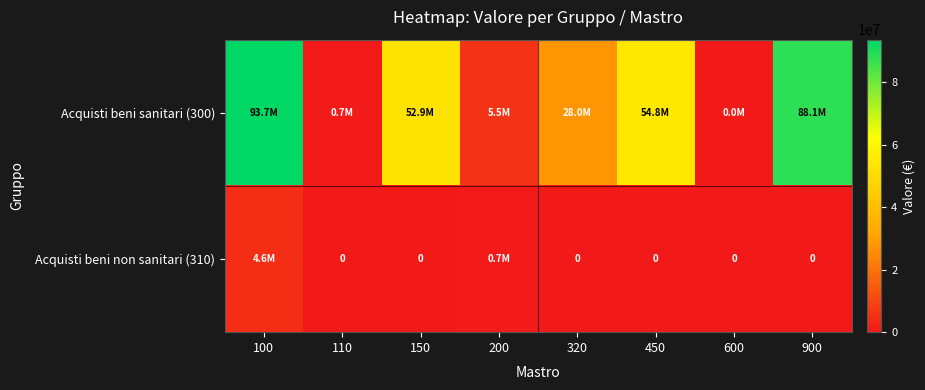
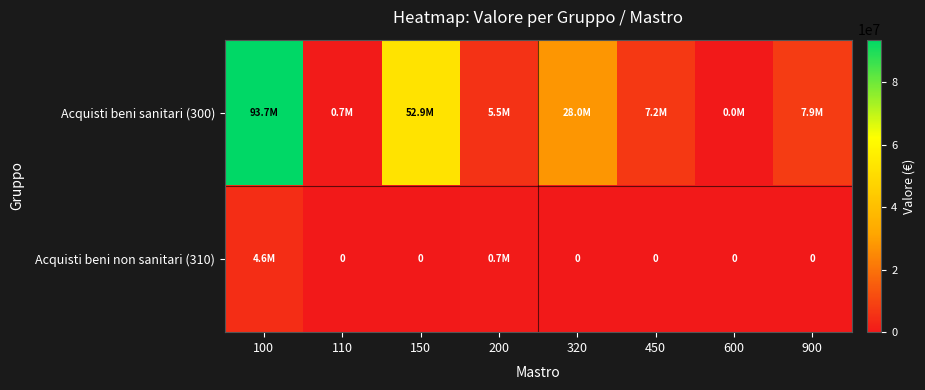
Acquisti beni sanitari (300), 450: 54.8M -> 7.2M
Acquisti beni sanitari (300), 900: 88.1M -> 7.9M
